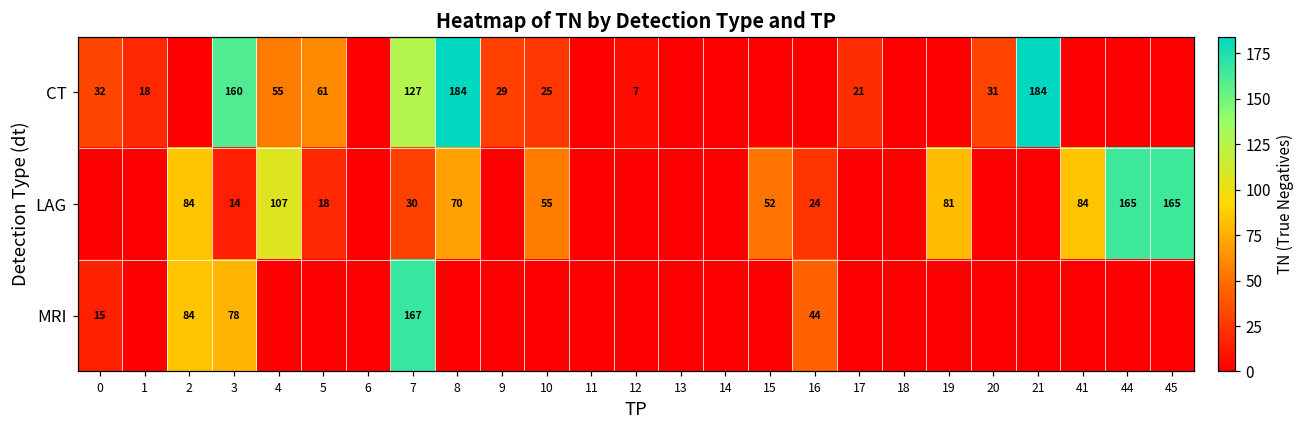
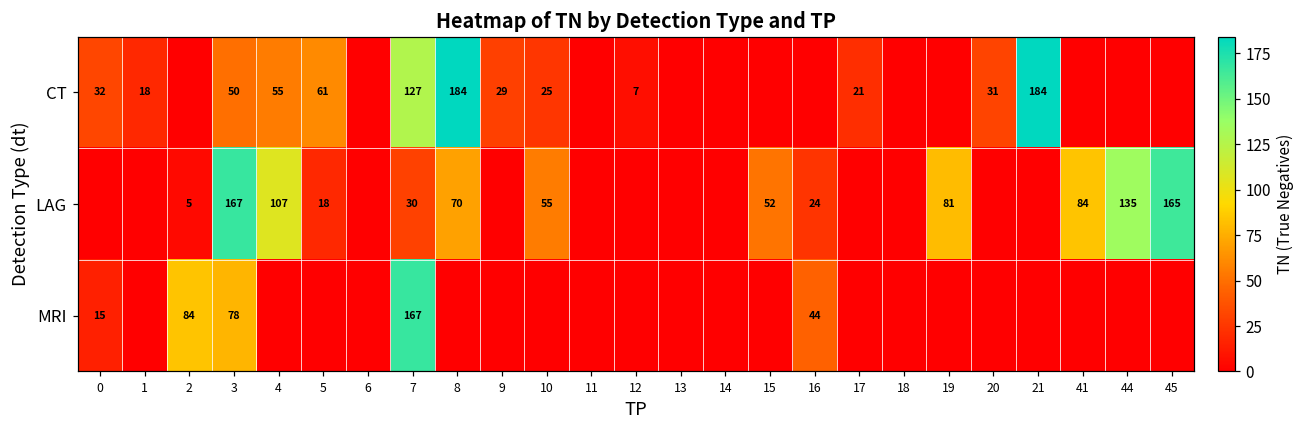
CT, 3: 160 -> 50
LAG, 2: 84 -> 5
LAG, 3: 14 -> 167
LAG, 44: 165 -> 135
